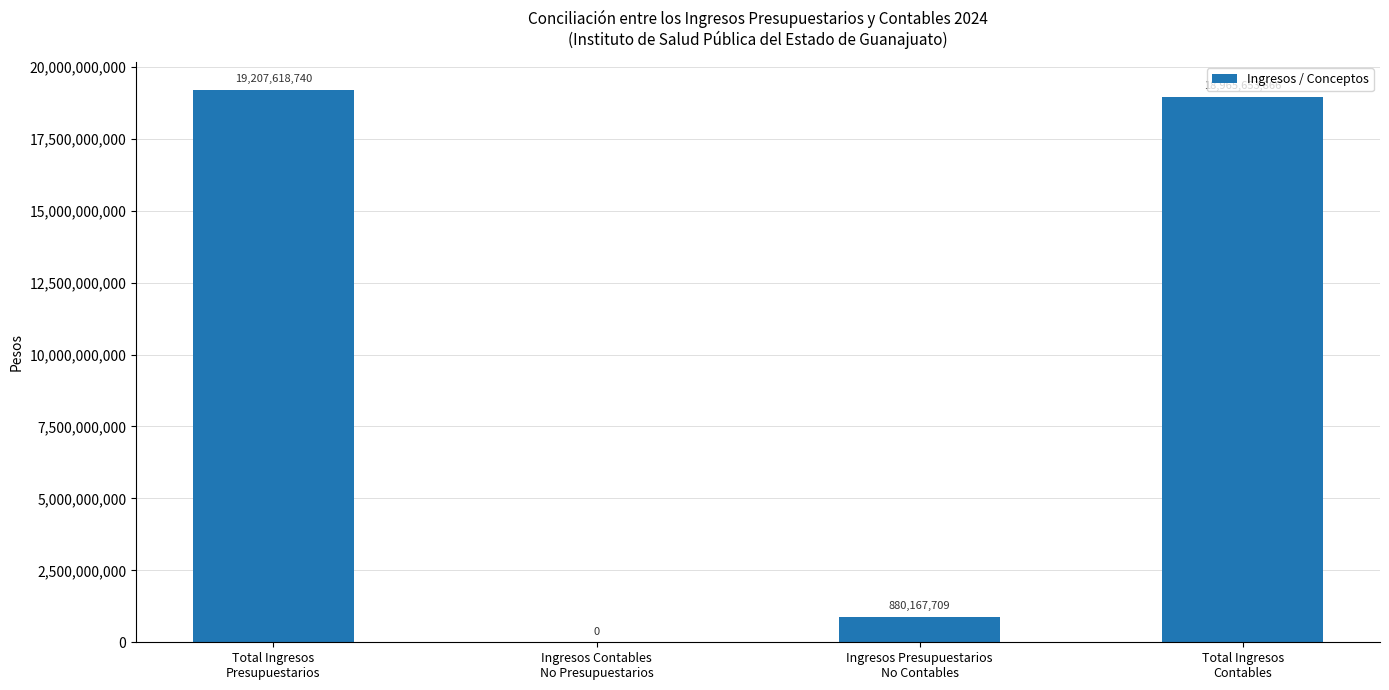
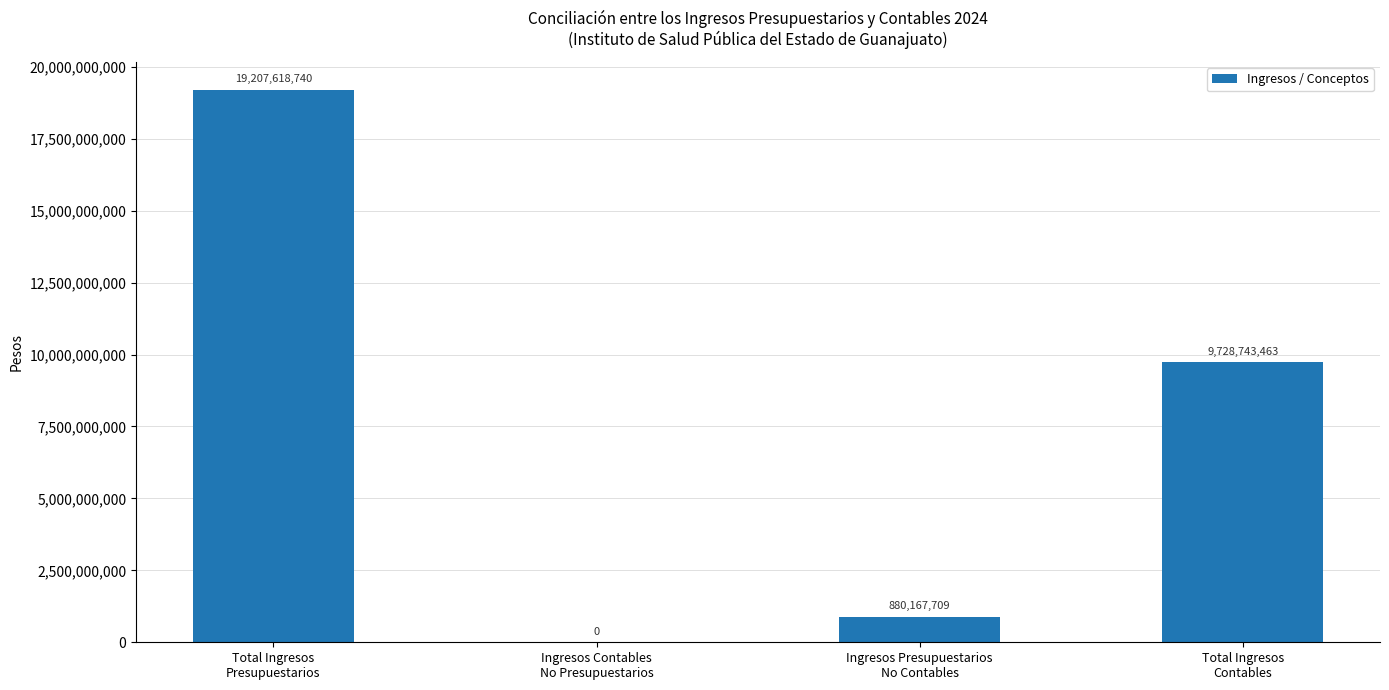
Total Ingresos Contables: 19,000,000,000 -> 9,700,000,000
